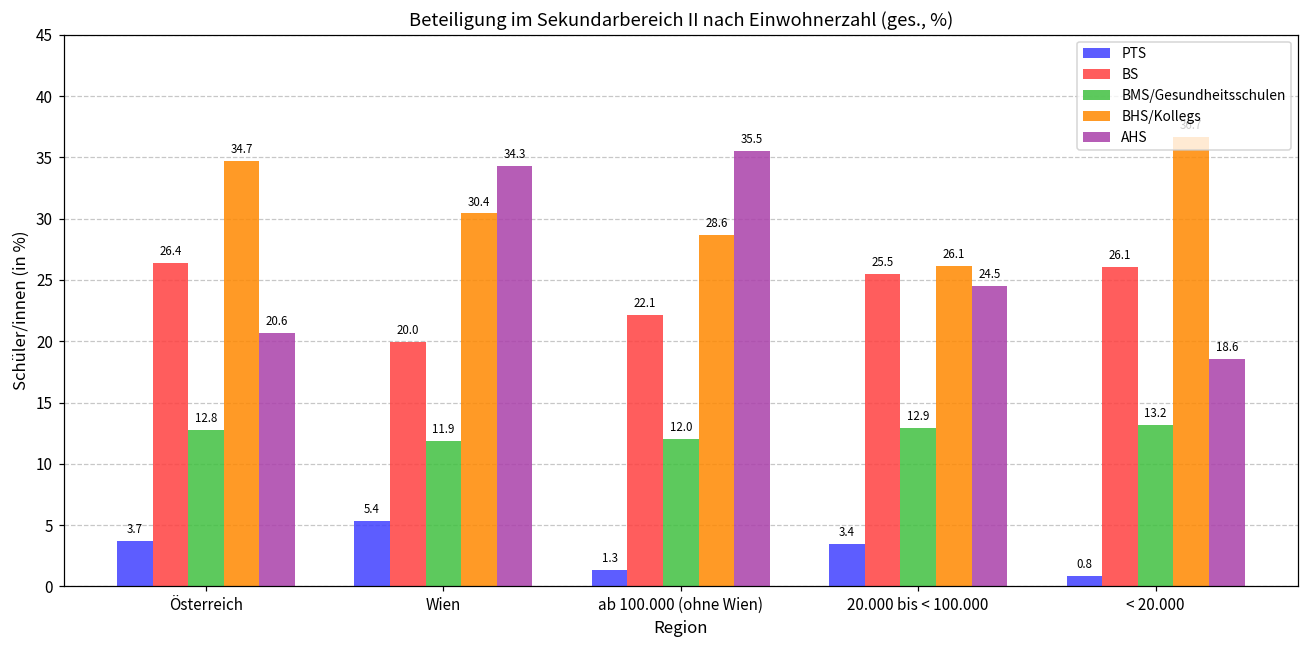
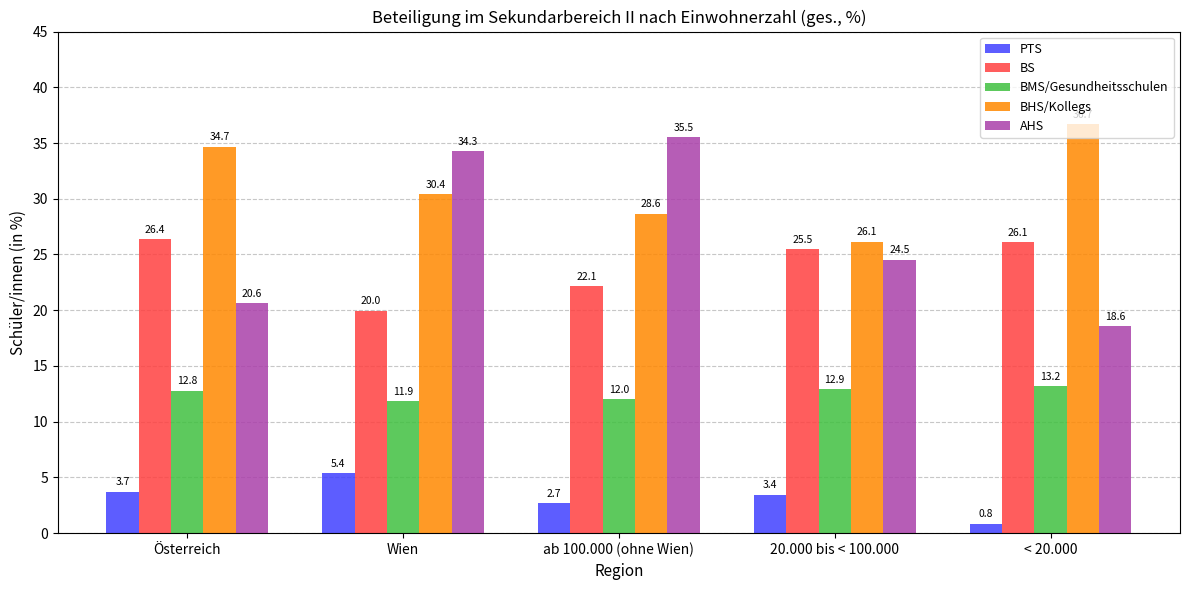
PTS, ab 100.000 (ohne Wien): 1.3 -> 2.7
